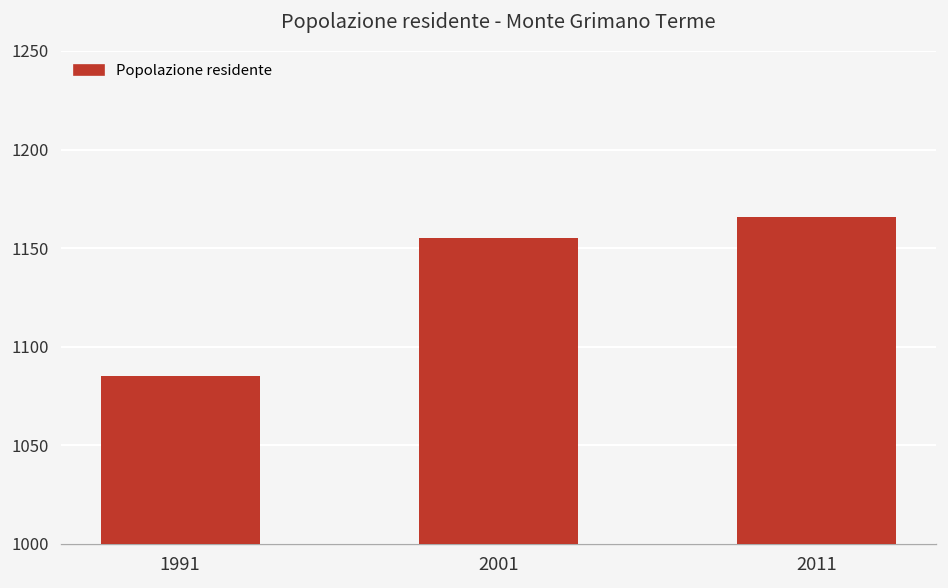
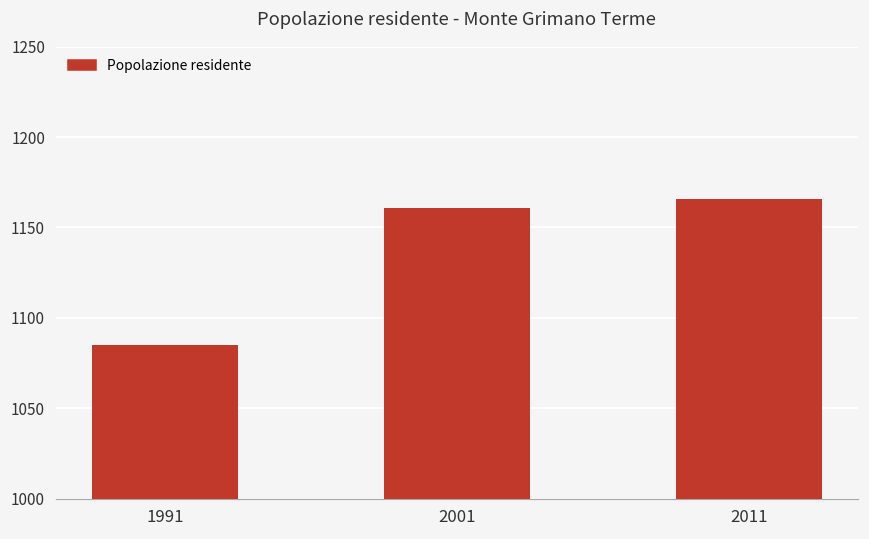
2001: 1155 -> 1161
